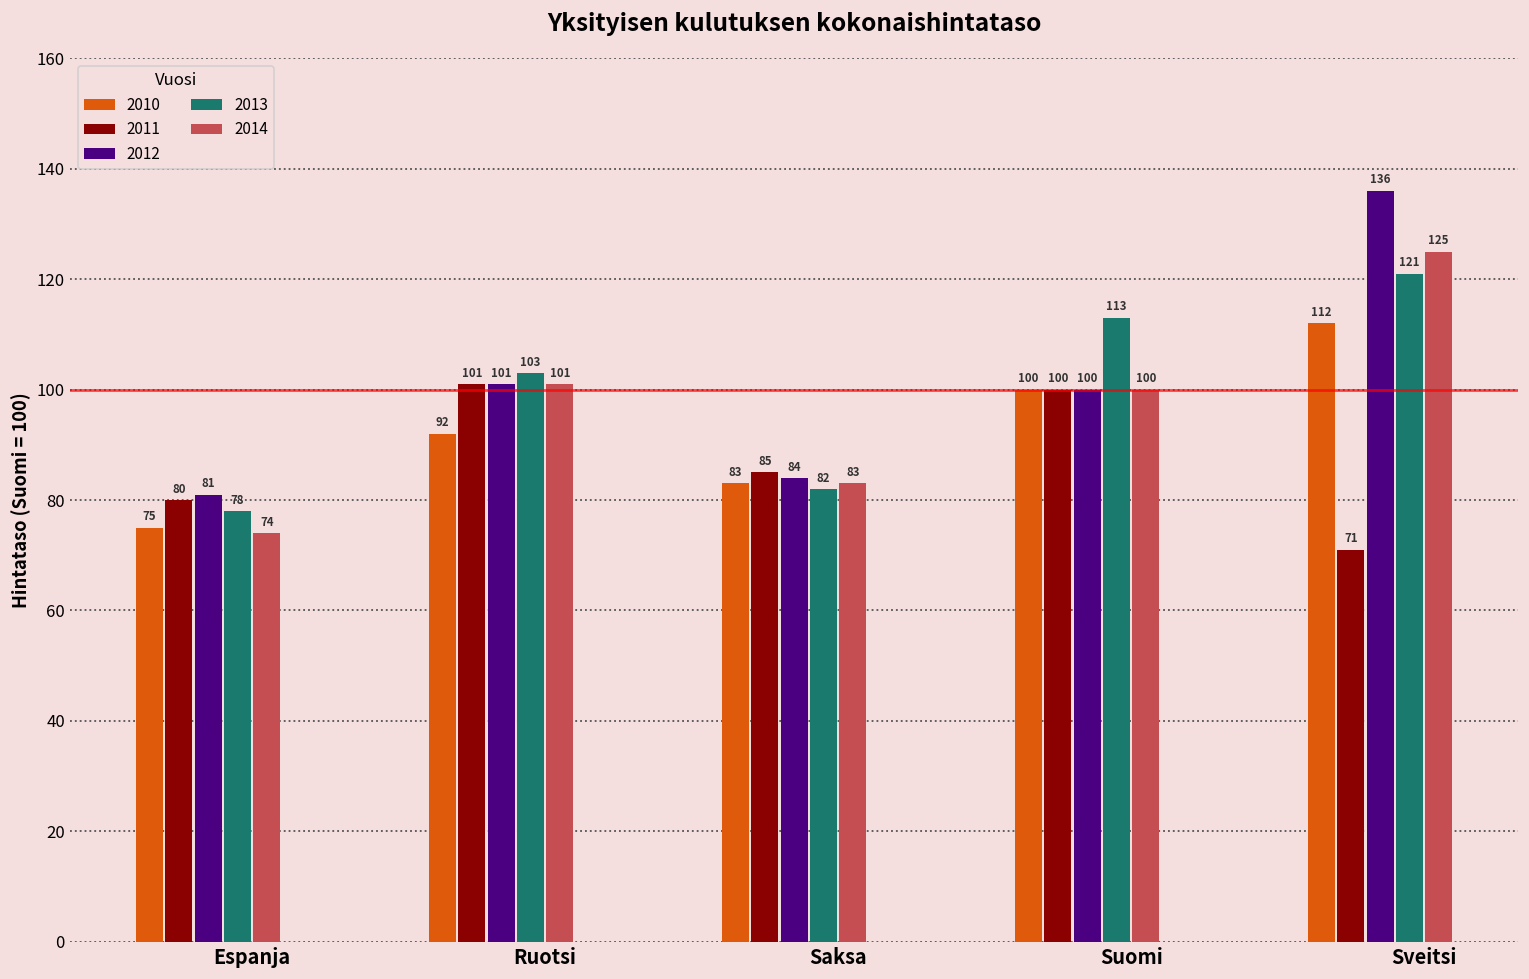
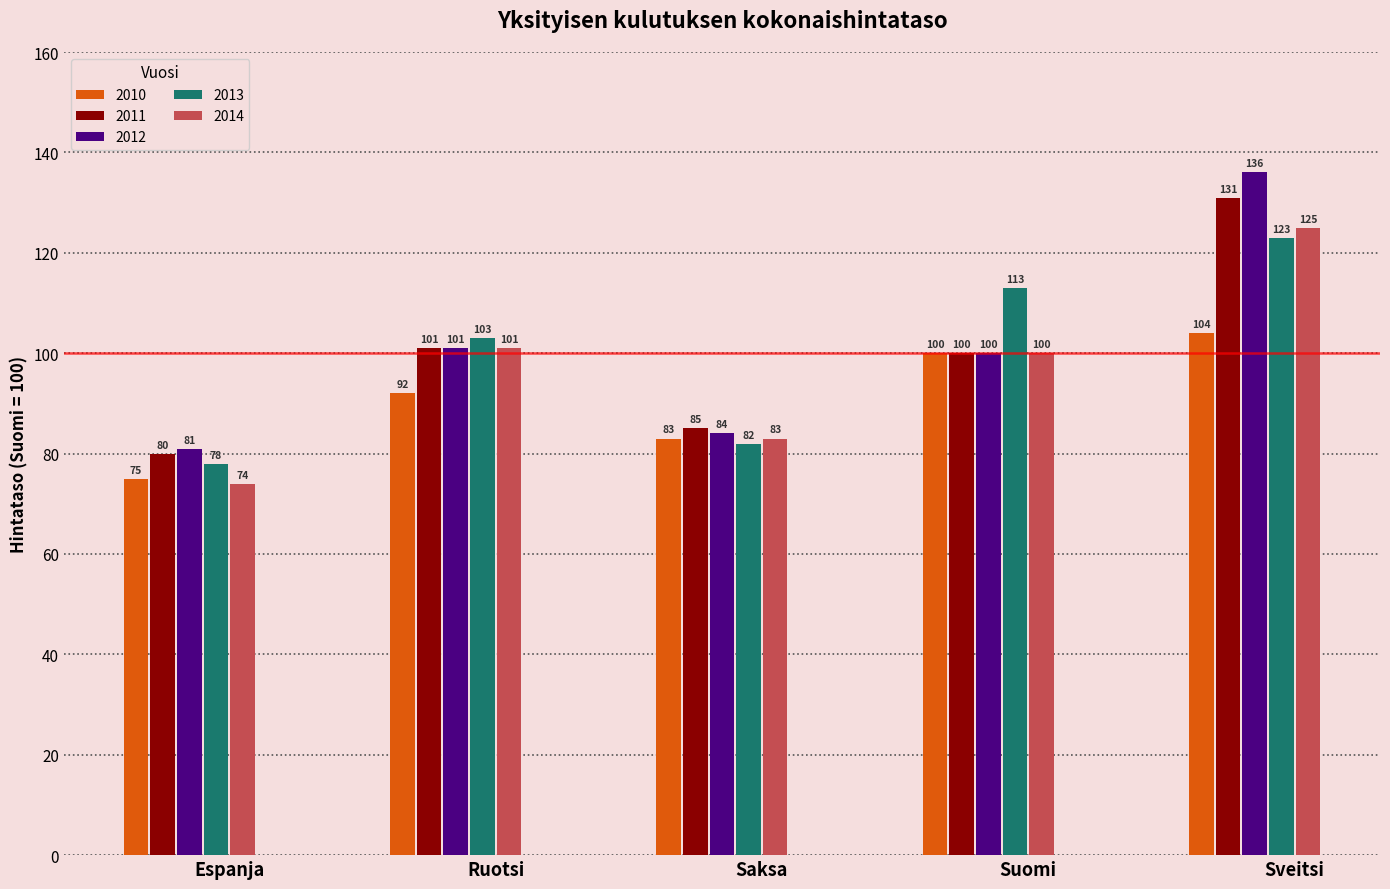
2010, Sveitsi: 112 -> 104
2011, Sveitsi: 71 -> 131
2013, Sveitsi: 121 -> 123
